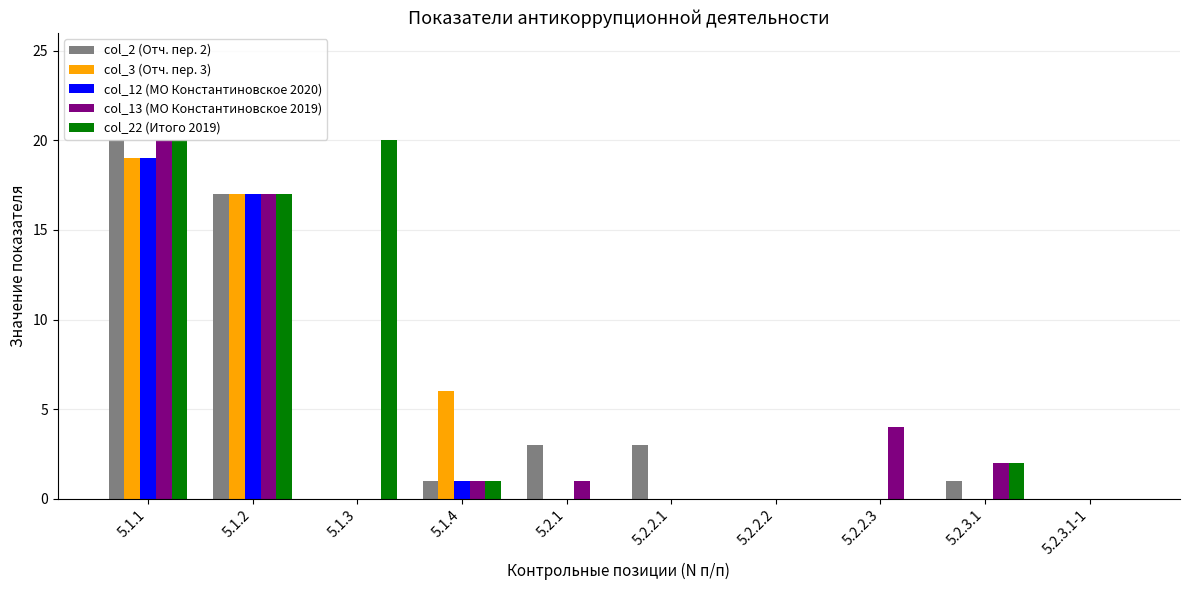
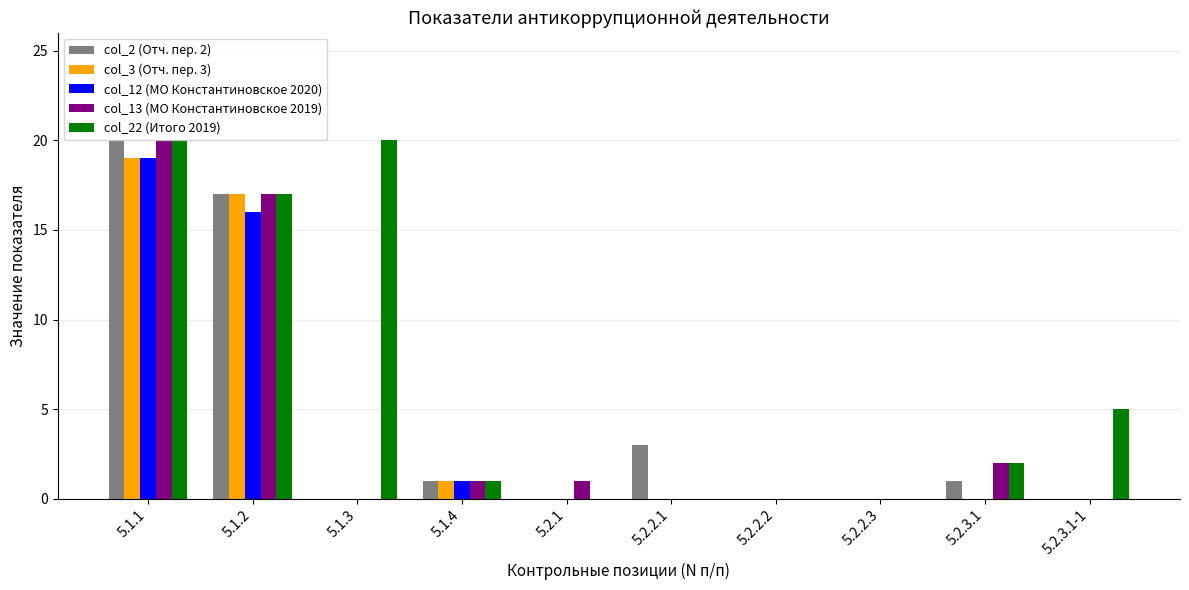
col_12 (МО Константиновское 2020), 5.1.2: 17 -> 16
col_3 (Отч. пер. 3), 5.1.4: 6 -> 1
col_2 (Отч. пер. 2), 5.2.1: 3 -> 0
col_13 (МО Константиновское 2019), 5.2.2.3: 4 -> 0
col_22 (Итого 2019), 5.2.3.1-1: 0 -> 5
